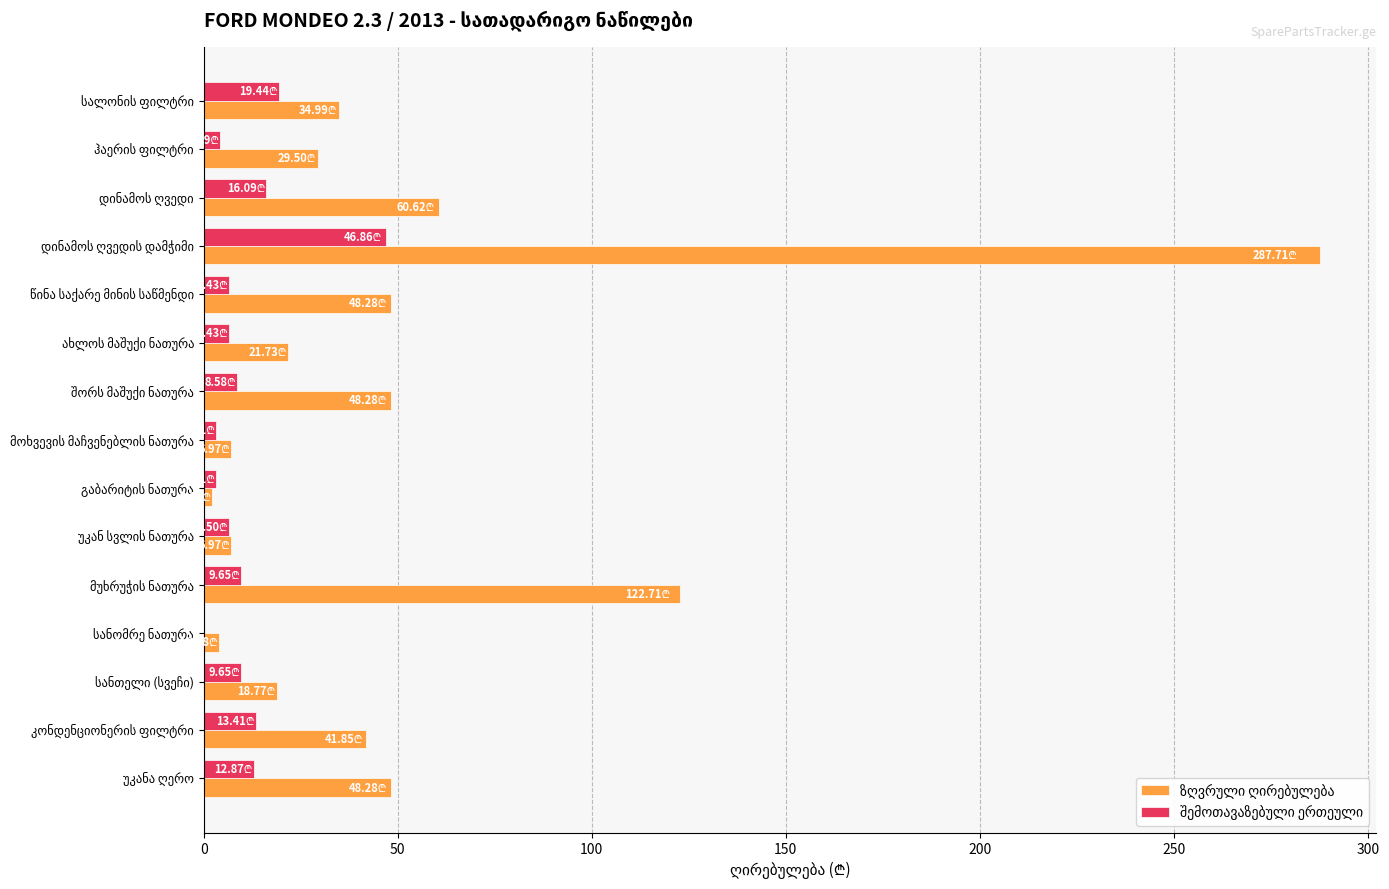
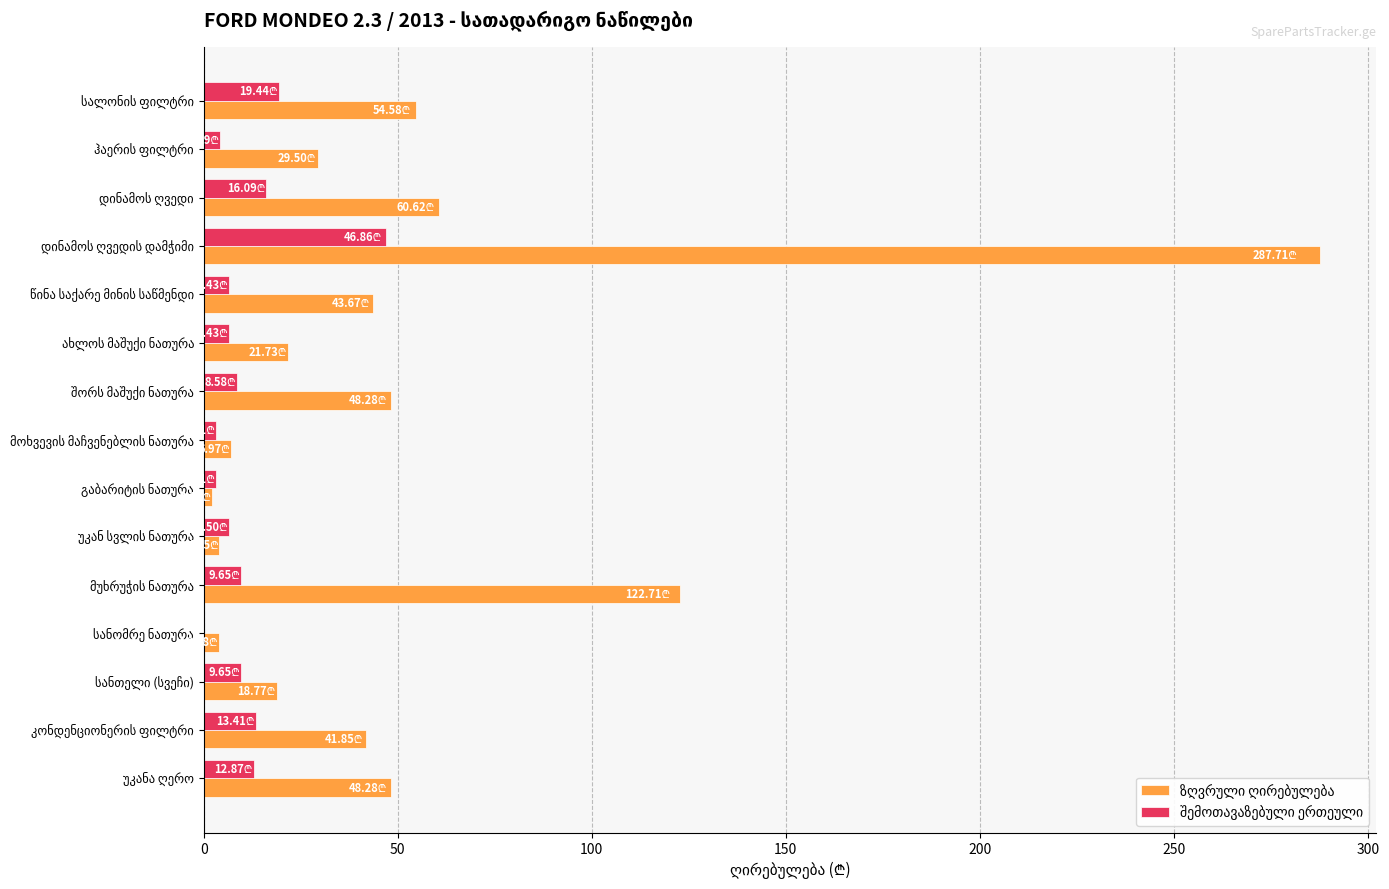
ზღვრული ღირებულება, სალონის ფილტრი: 34.99₾ -> 54.58₾
ზღვრული ღირებულება, წინა საქარე მინის საწმენდი: 48.28₾ -> 43.67₾
ზღვრული ღირებულება, უკან სვლის ნათურა: 7 -> 4
